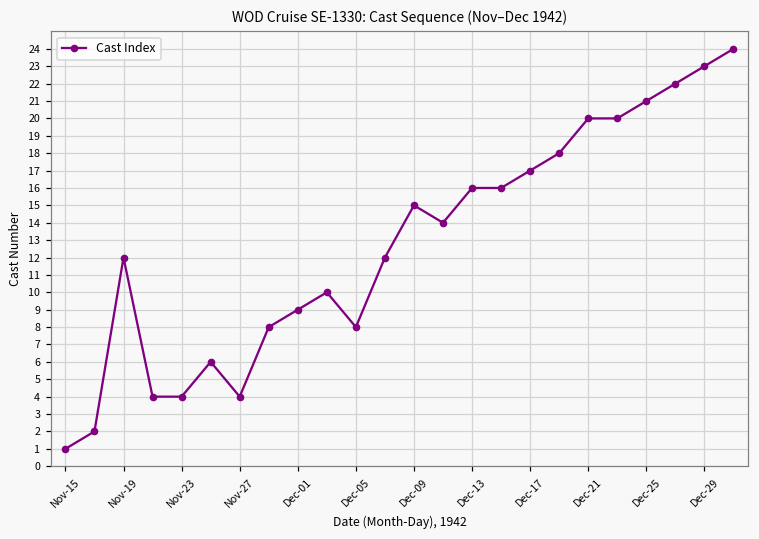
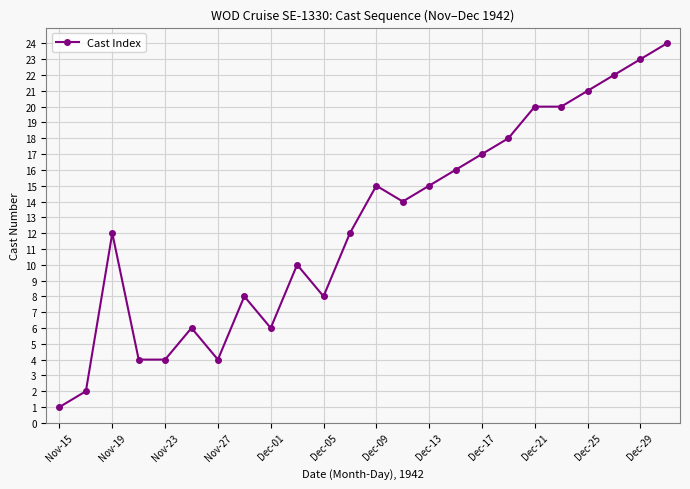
Dec-01: 9 -> 6
Dec-13: 16 -> 15
